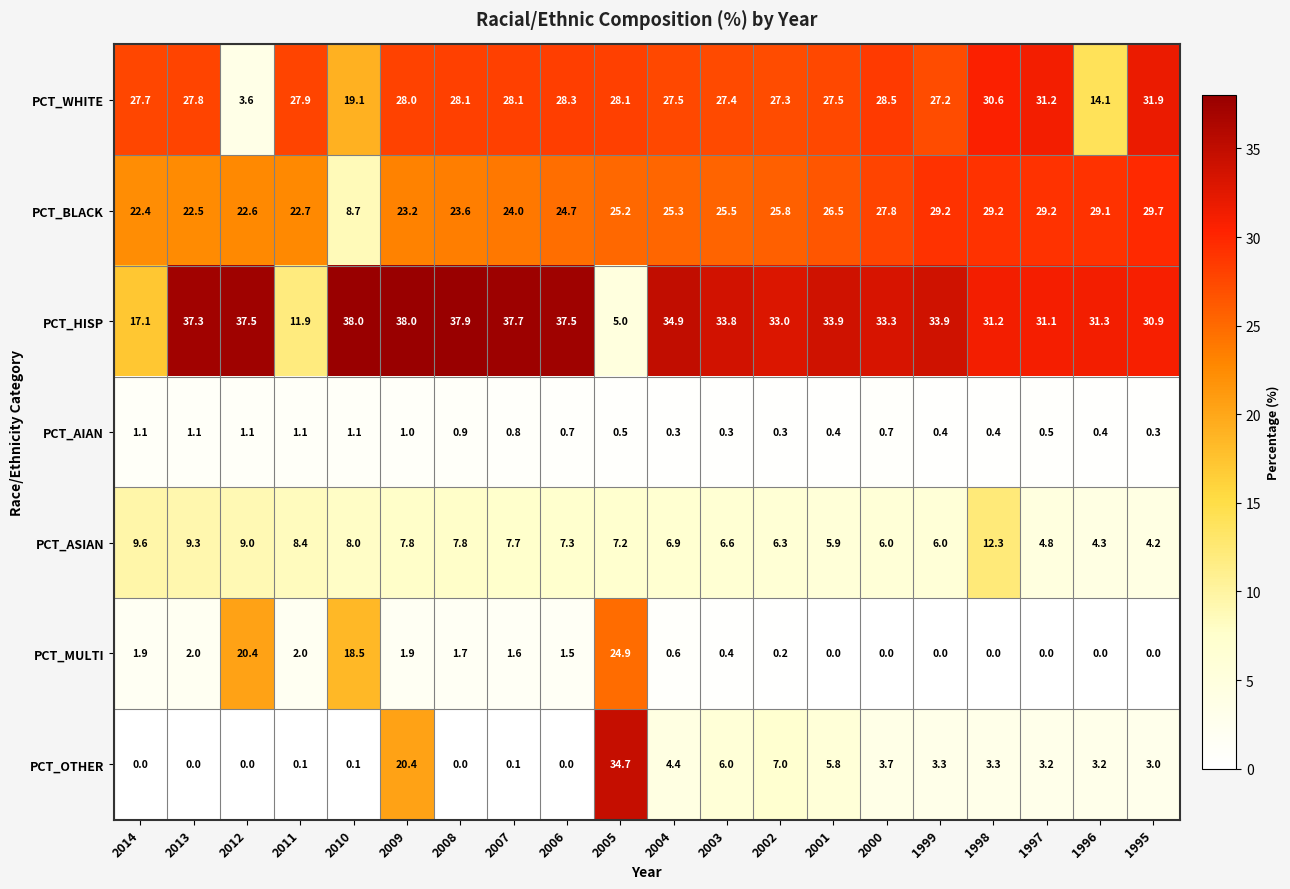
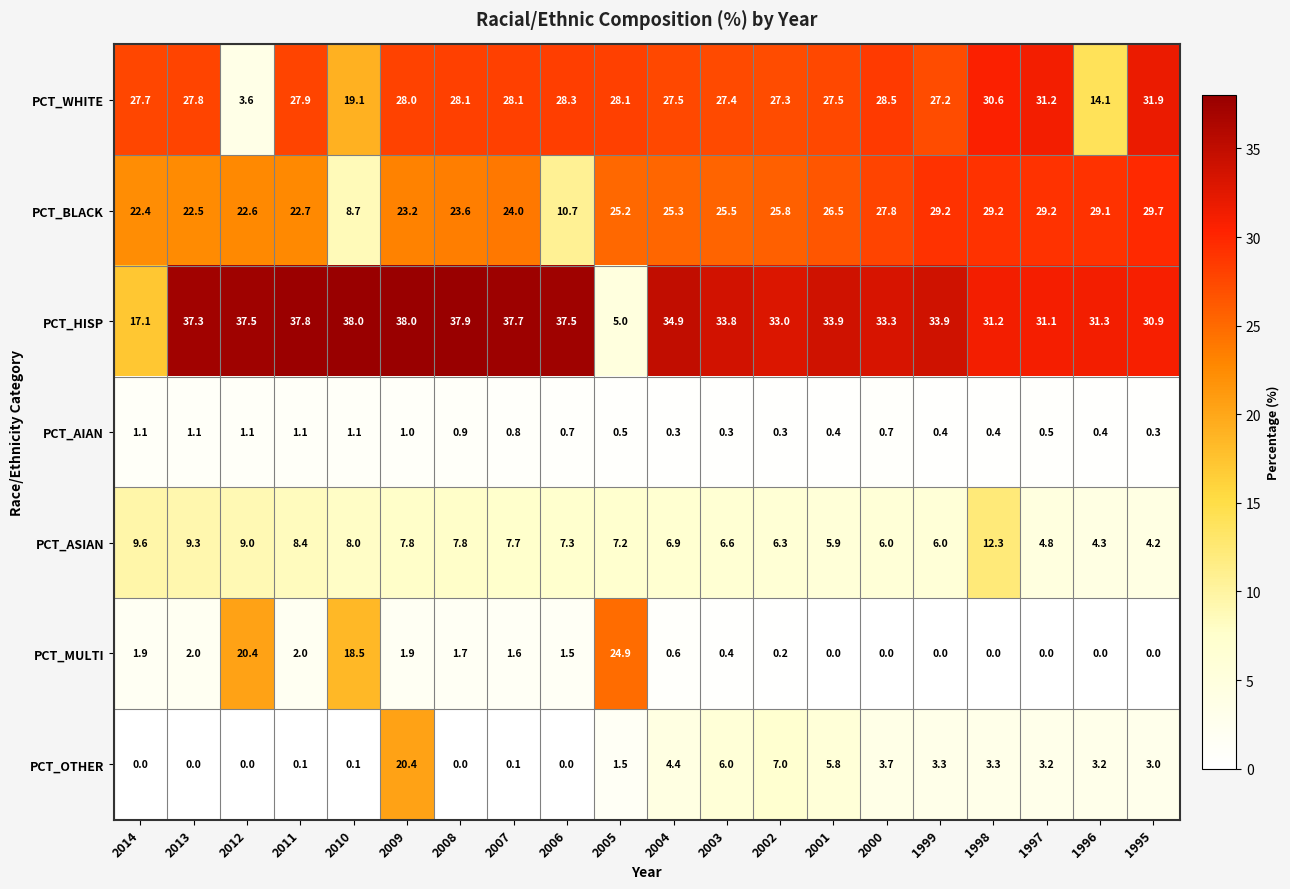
PCT_BLACK, 2006: 24.7 -> 10.7
PCT_HISP, 2011: 11.9 -> 37.8
PCT_OTHER, 2005: 34.7 -> 1.5
